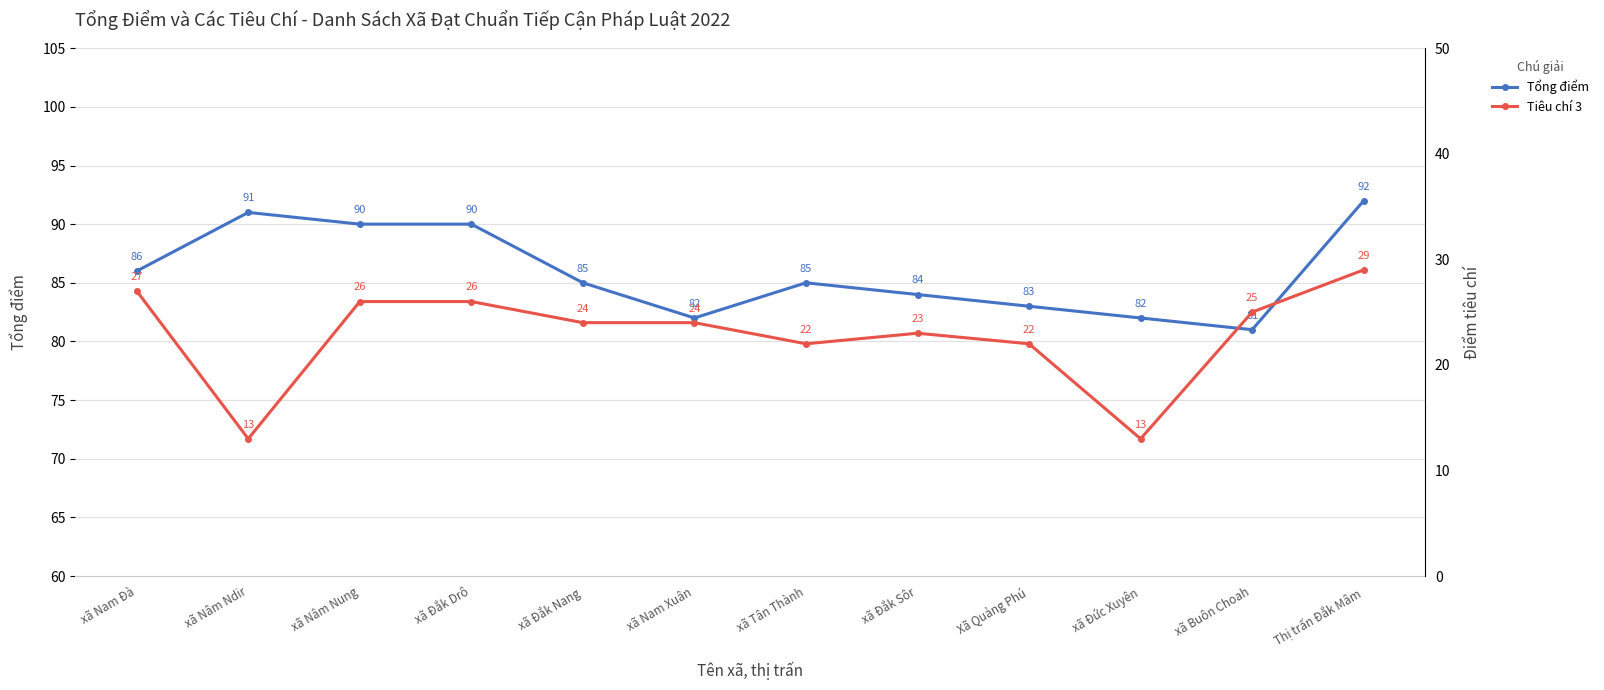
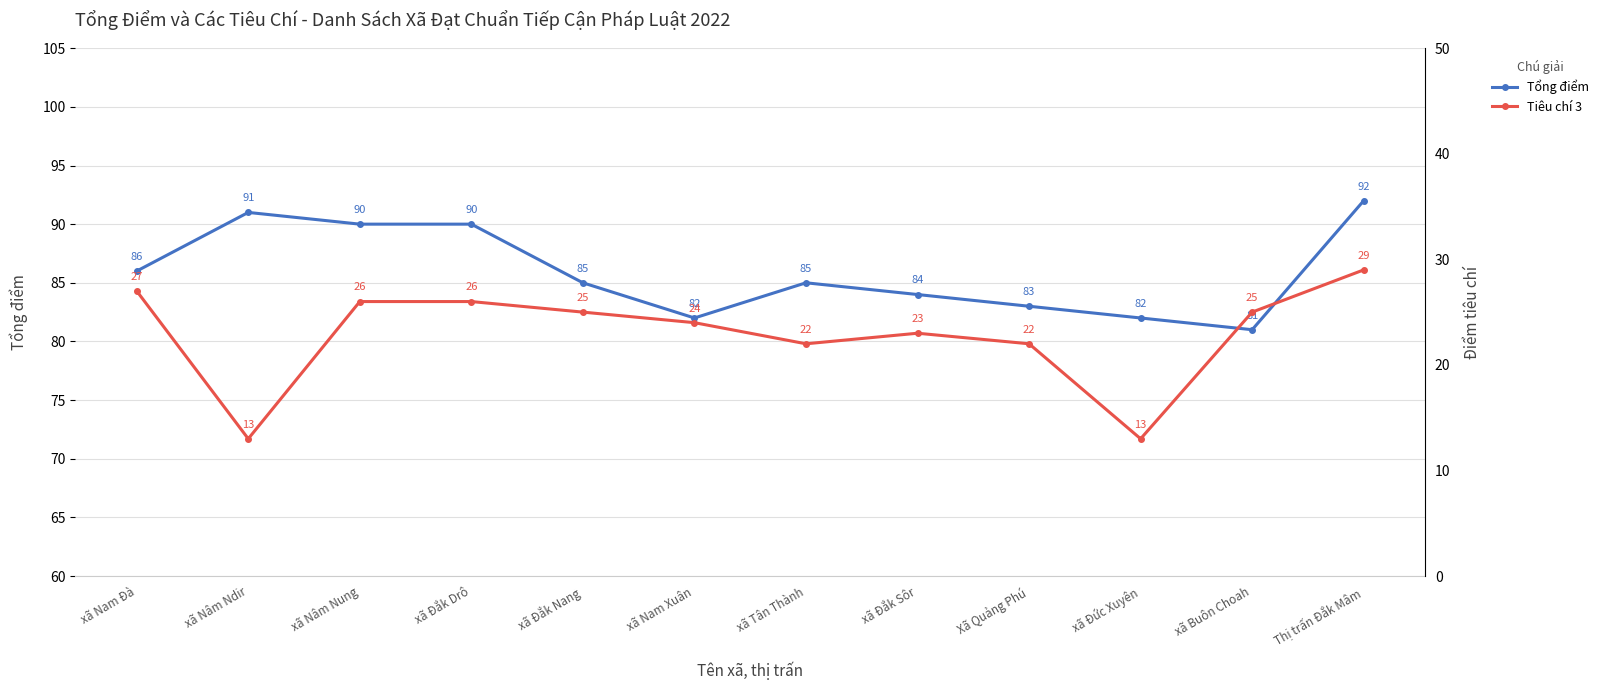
Tiêu chí 3, xã Đắk Nang: 24 -> 25
